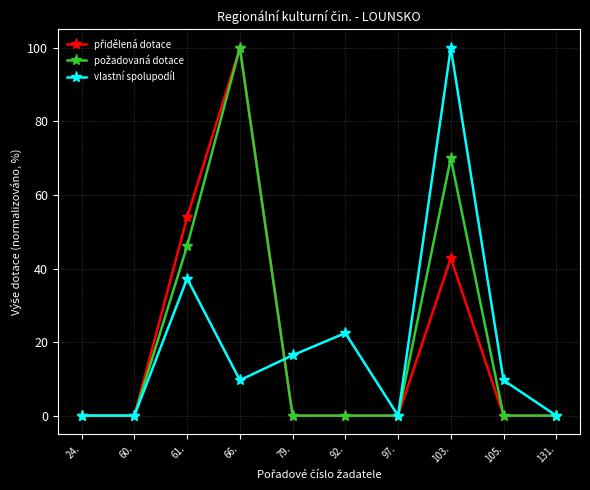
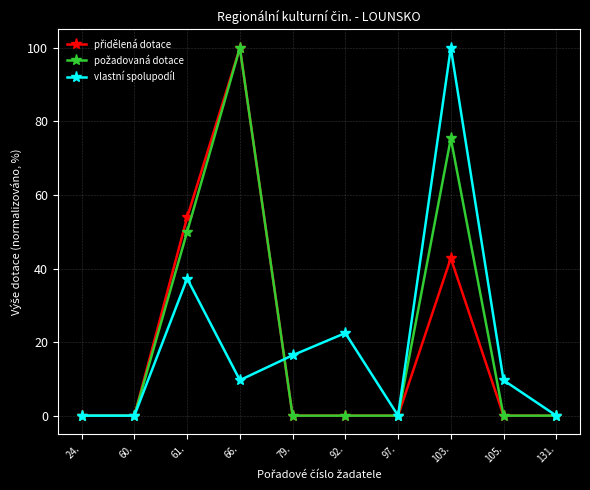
požadovaná dotace, 61.: 46 -> 50
požadovaná dotace, 103.: 70 -> 75
